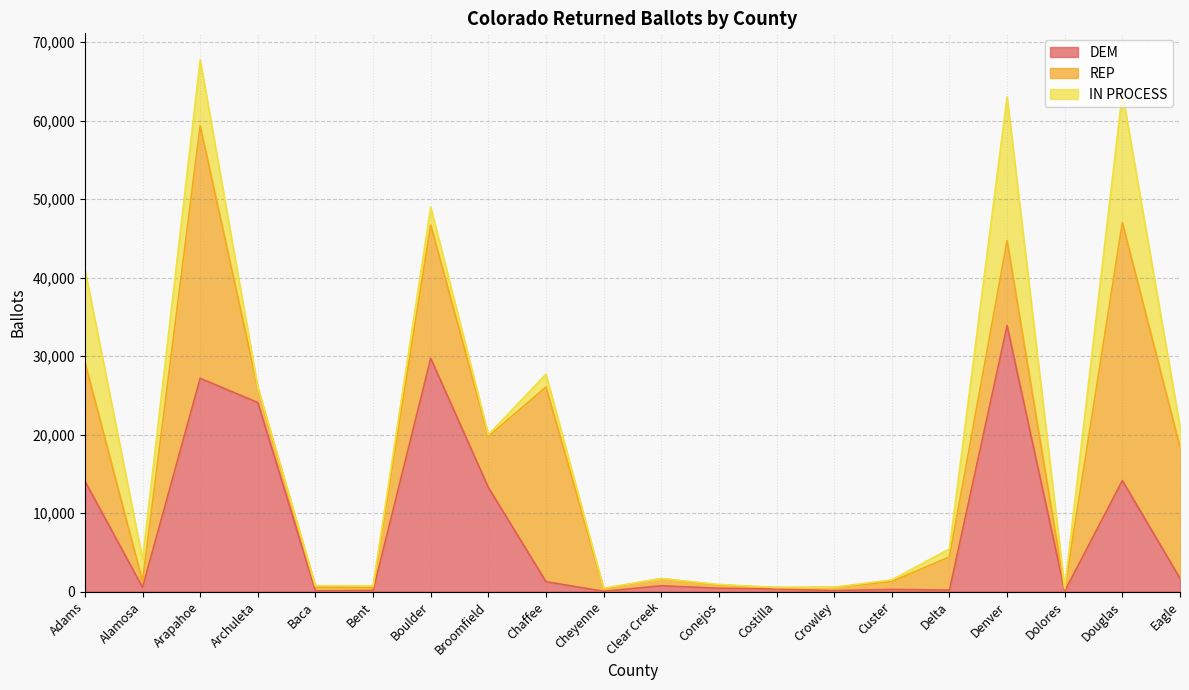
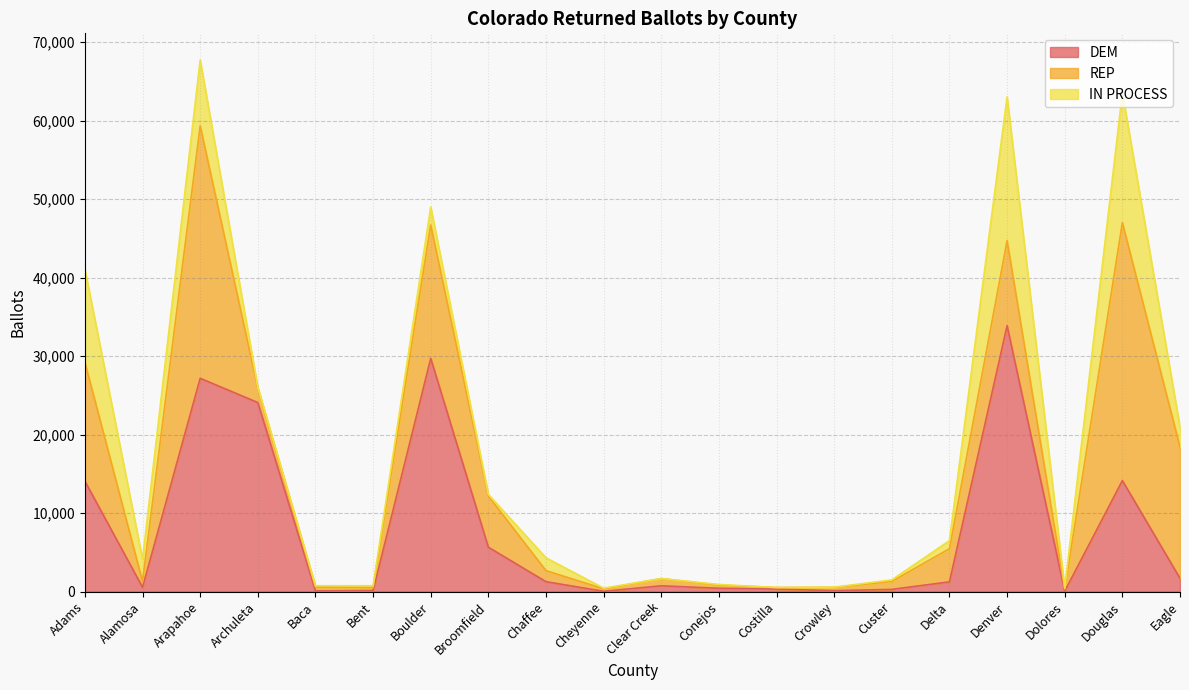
DEM, Broomfield: 13,000 -> 6,000
REP, Chaffee: 25,000 -> 1,000
DEM, Delta: 0 -> 1,000
